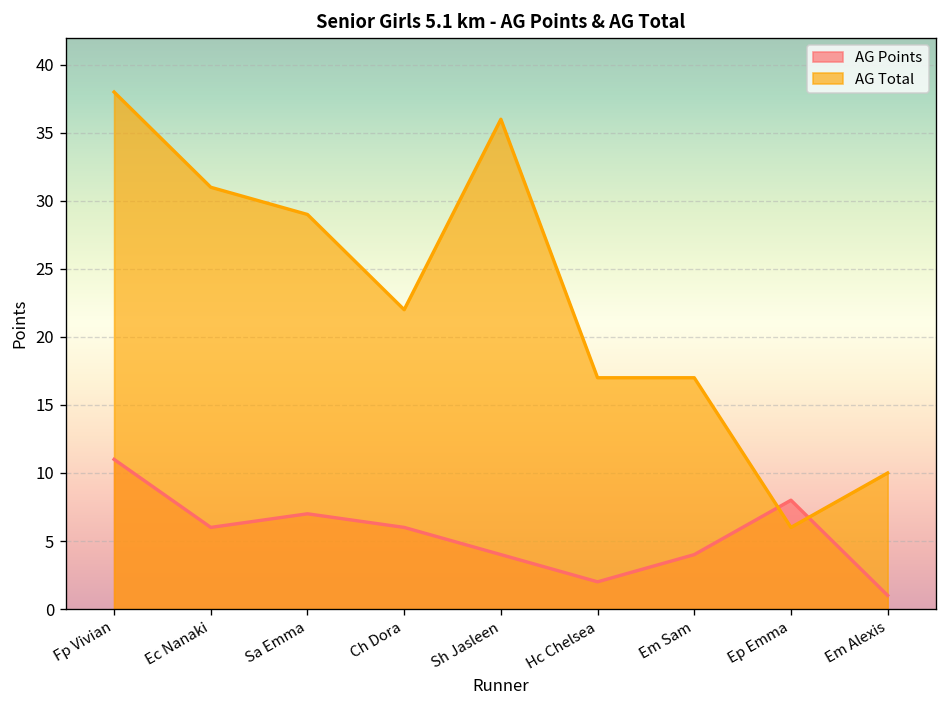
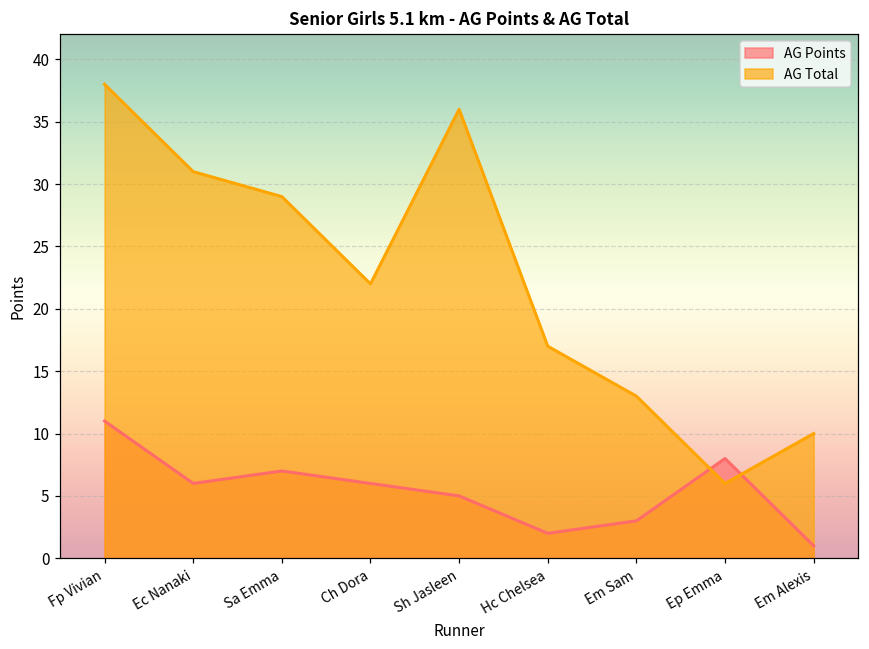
AG Points, Sh Jasleen: 4 -> 5
AG Points, Em Sam: 4 -> 3
AG Total, Em Sam: 17 -> 13
